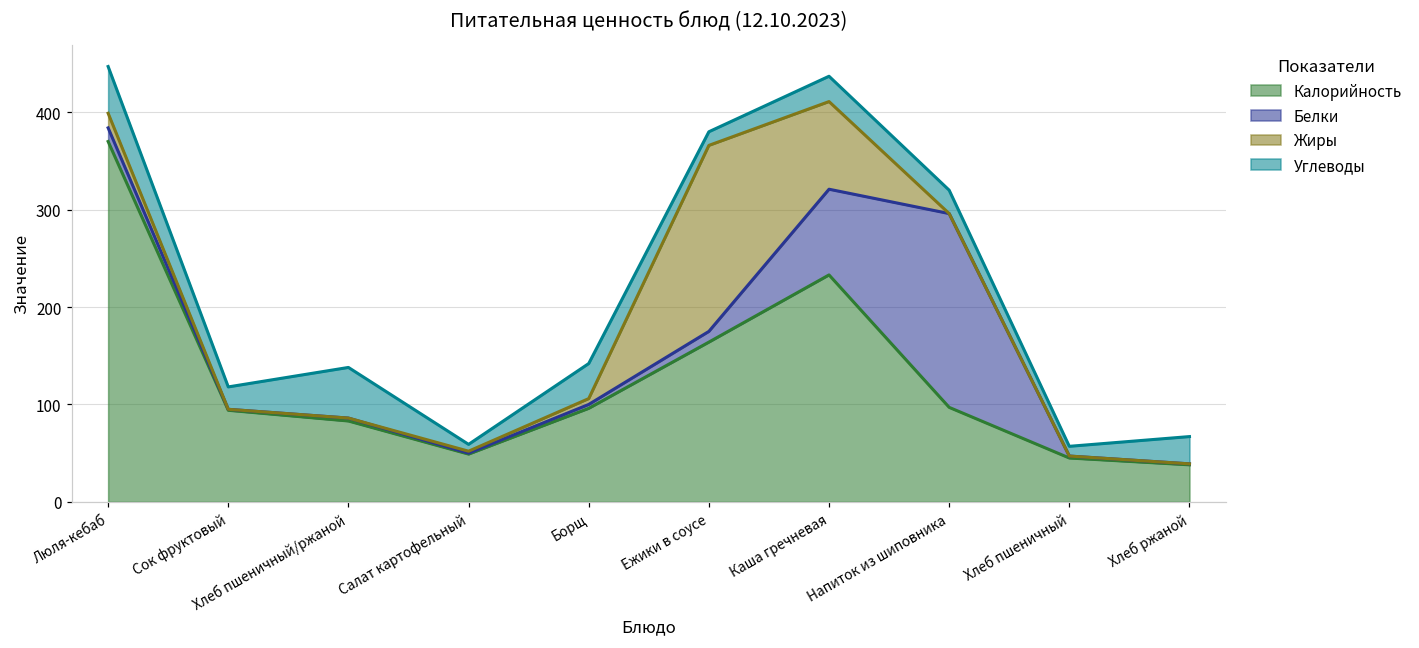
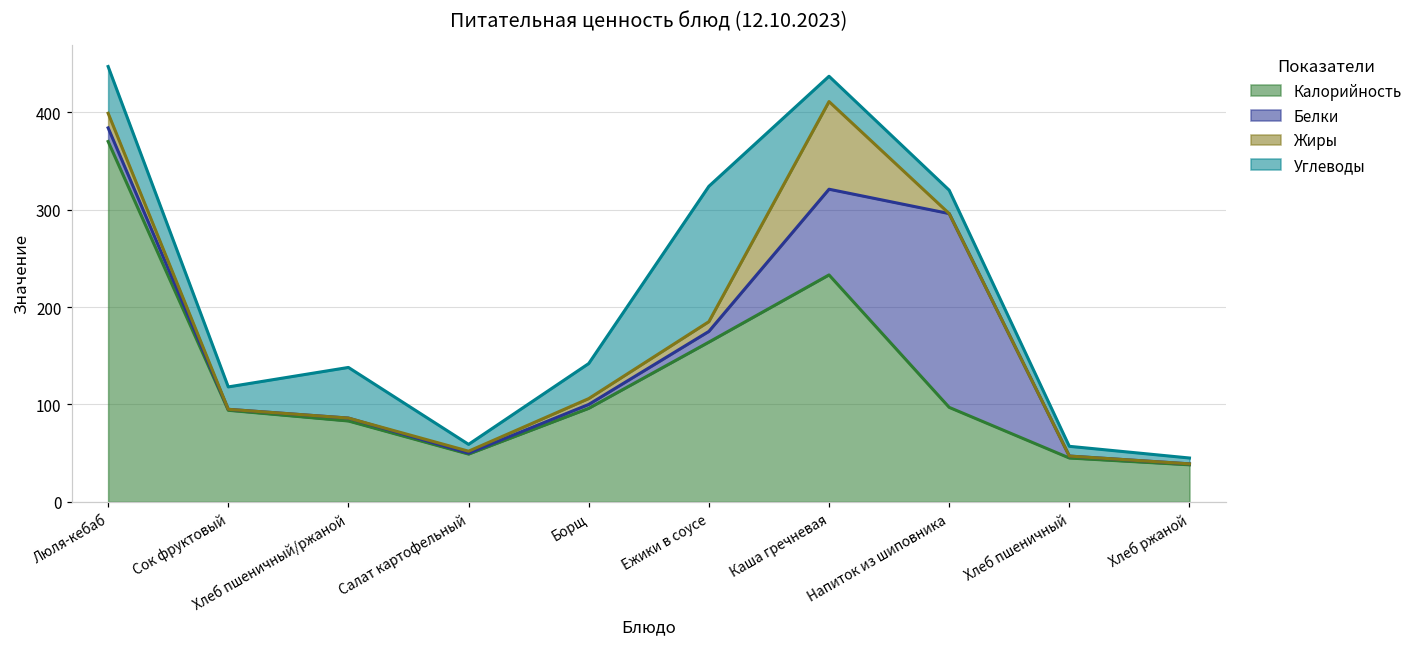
Жиры, Ежики в соусе: 190 -> 10
Углеводы, Ежики в соусе: 10 -> 140
Углеводы, Хлеб ржаной: 30 -> 10
